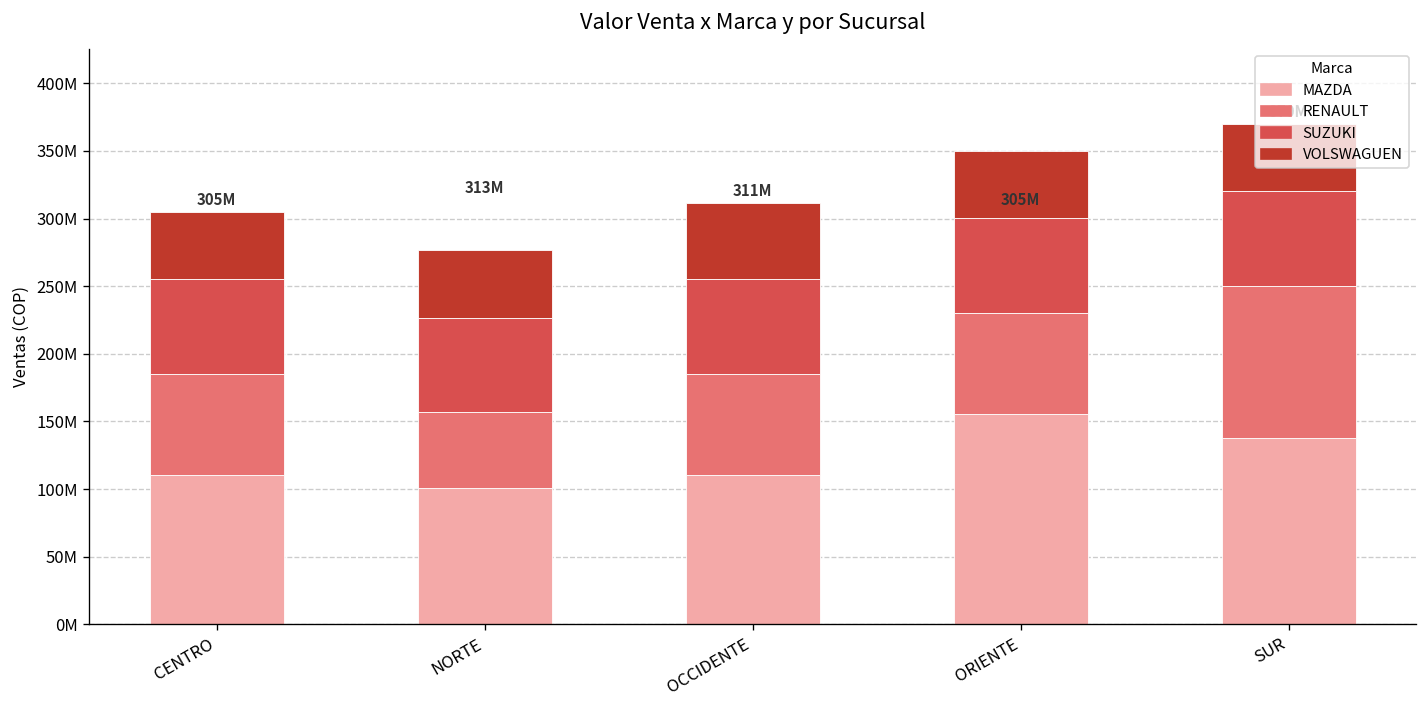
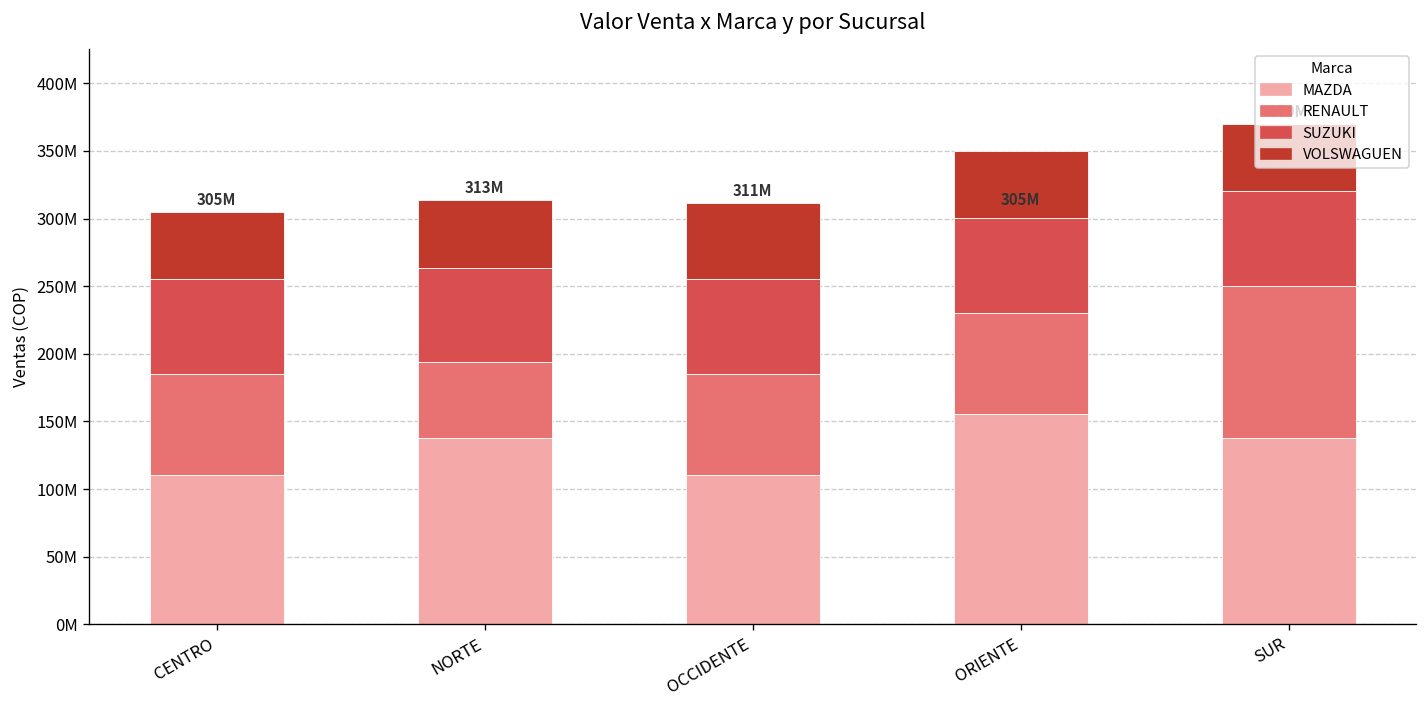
MAZDA, NORTE: 100000000 -> 138000000
